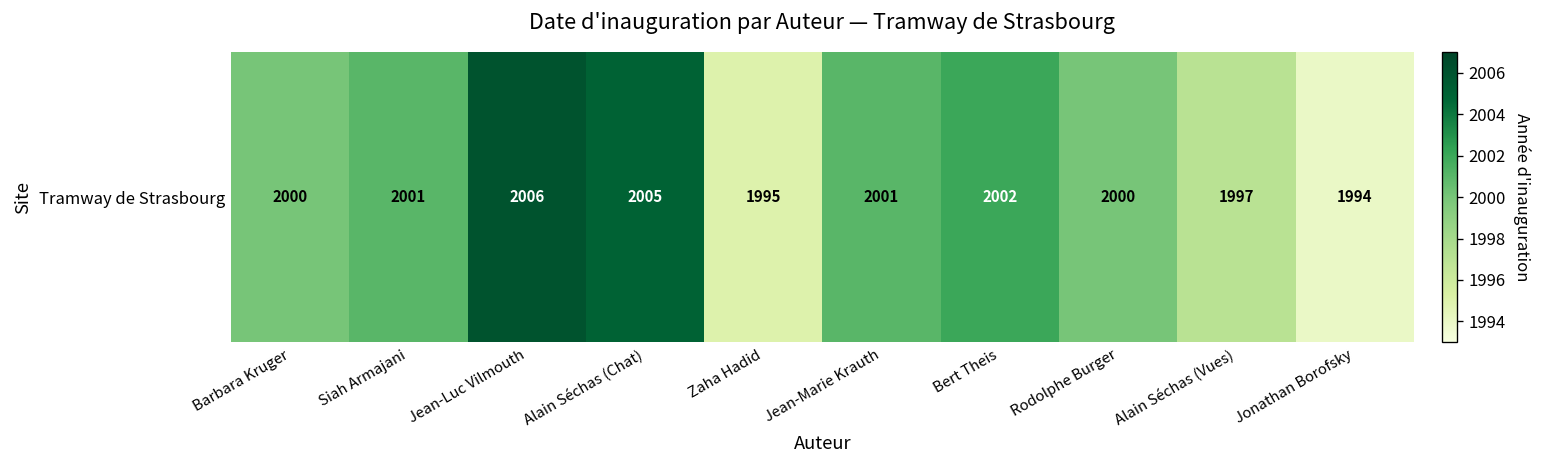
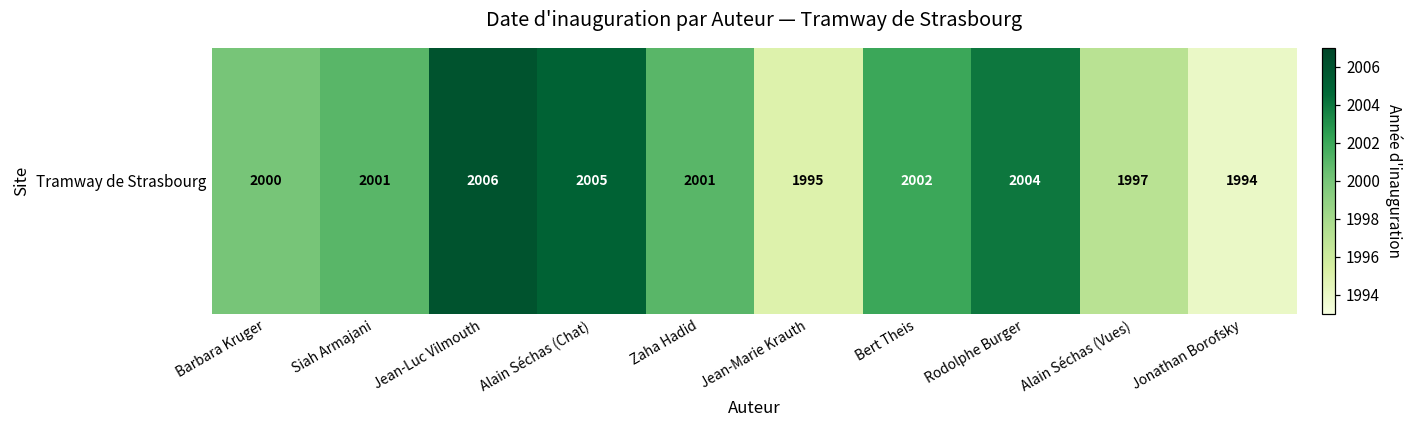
Tramway de Strasbourg, Zaha Hadid: 1995 -> 2001
Tramway de Strasbourg, Jean-Marie Krauth: 2001 -> 1995
Tramway de Strasbourg, Rodolphe Burger: 2000 -> 2004
